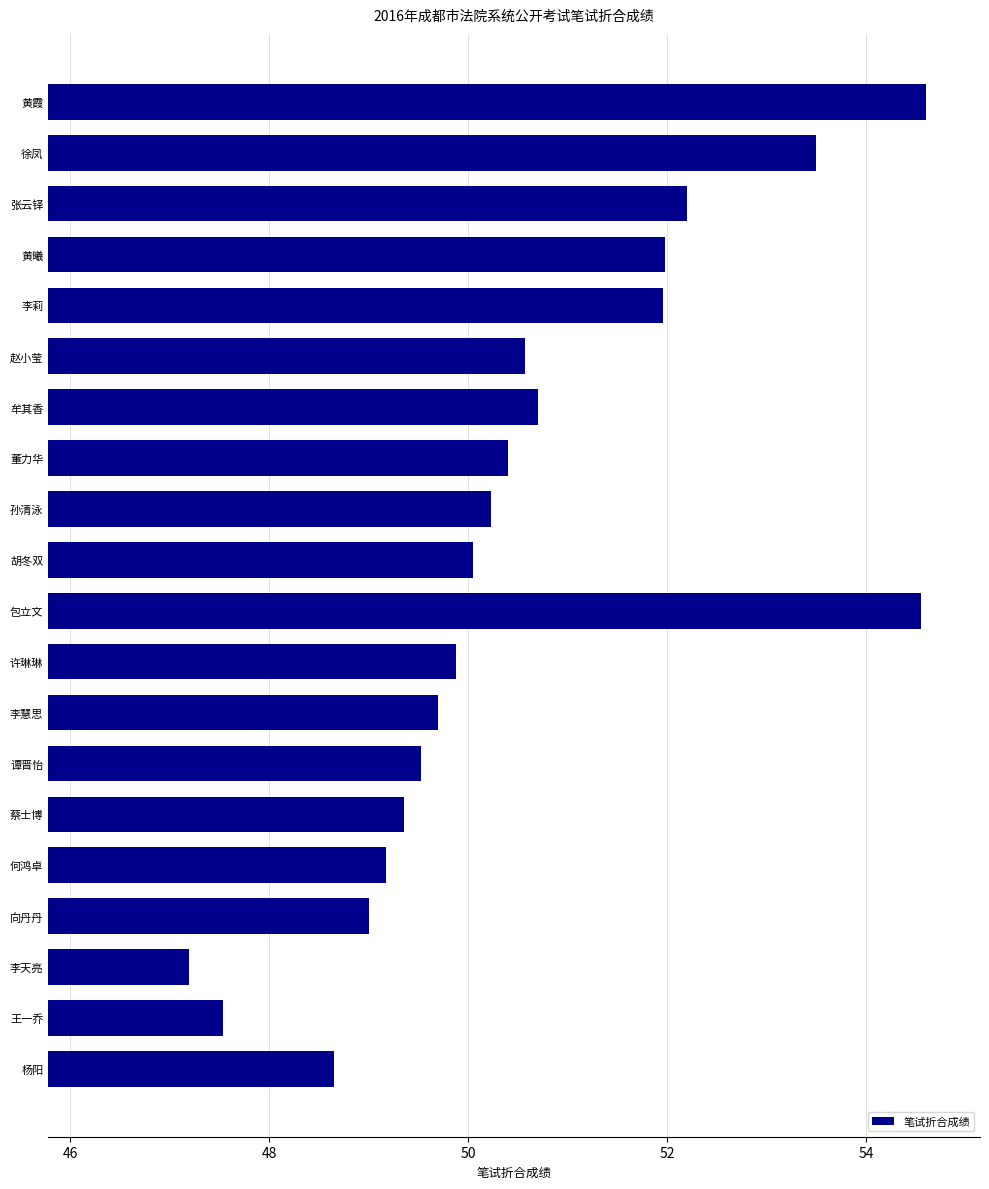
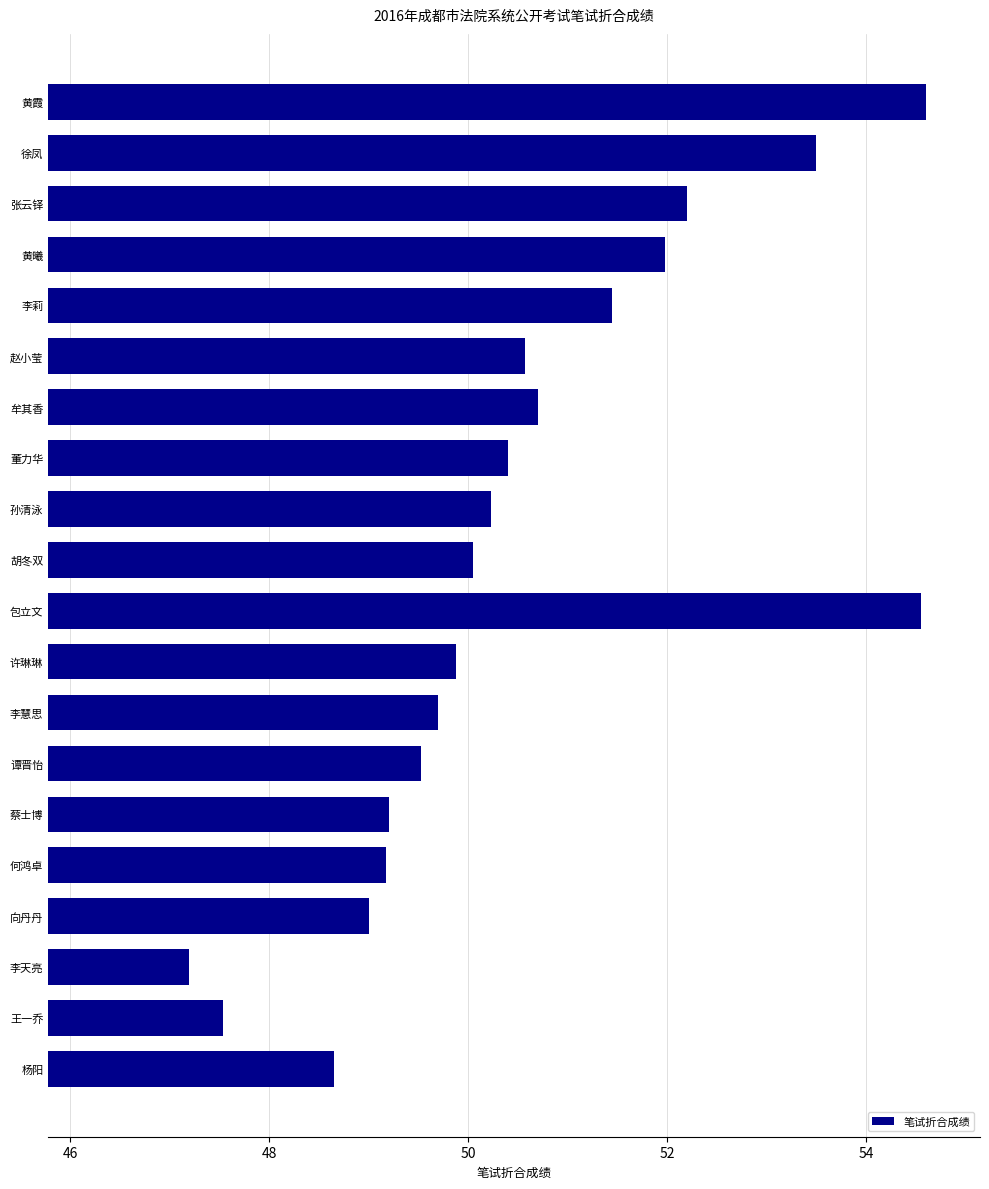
李莉: 52.0 -> 51.5
蔡士博: 49.4 -> 49.2
